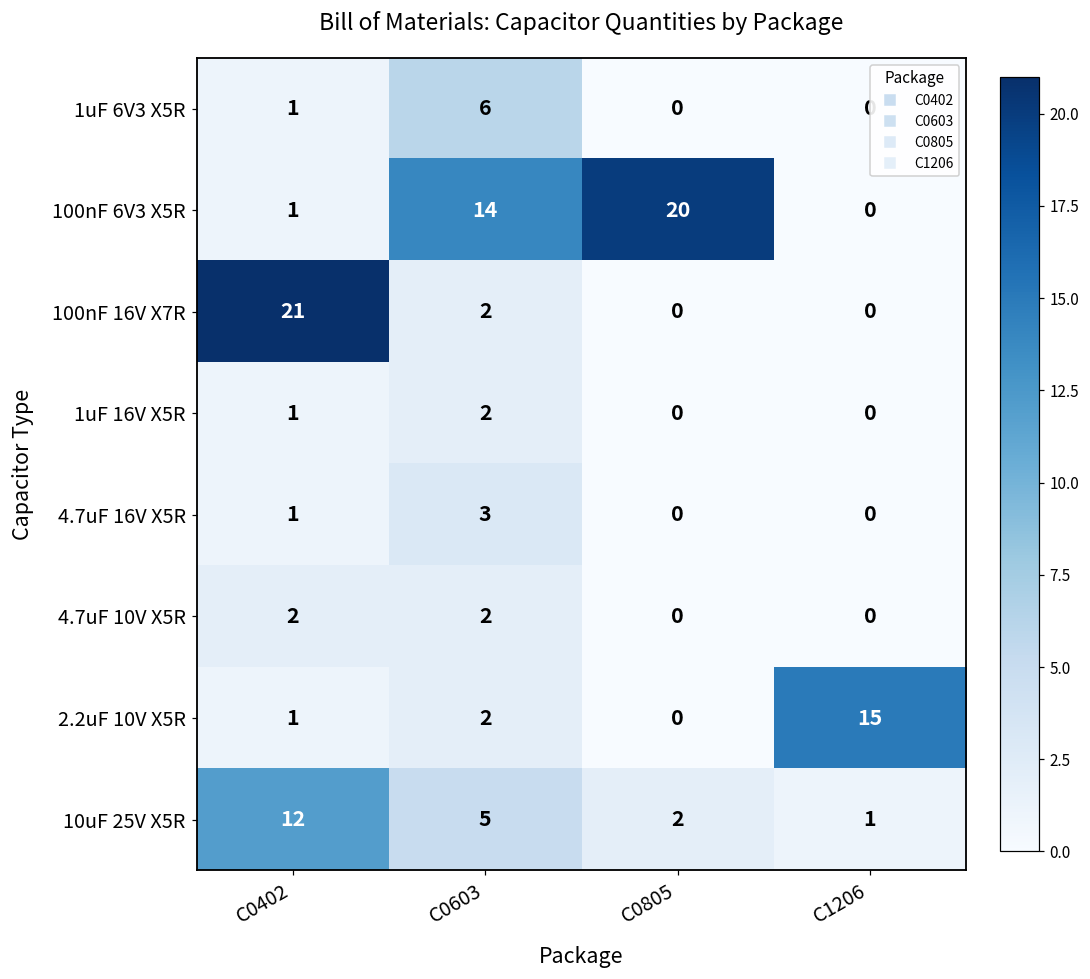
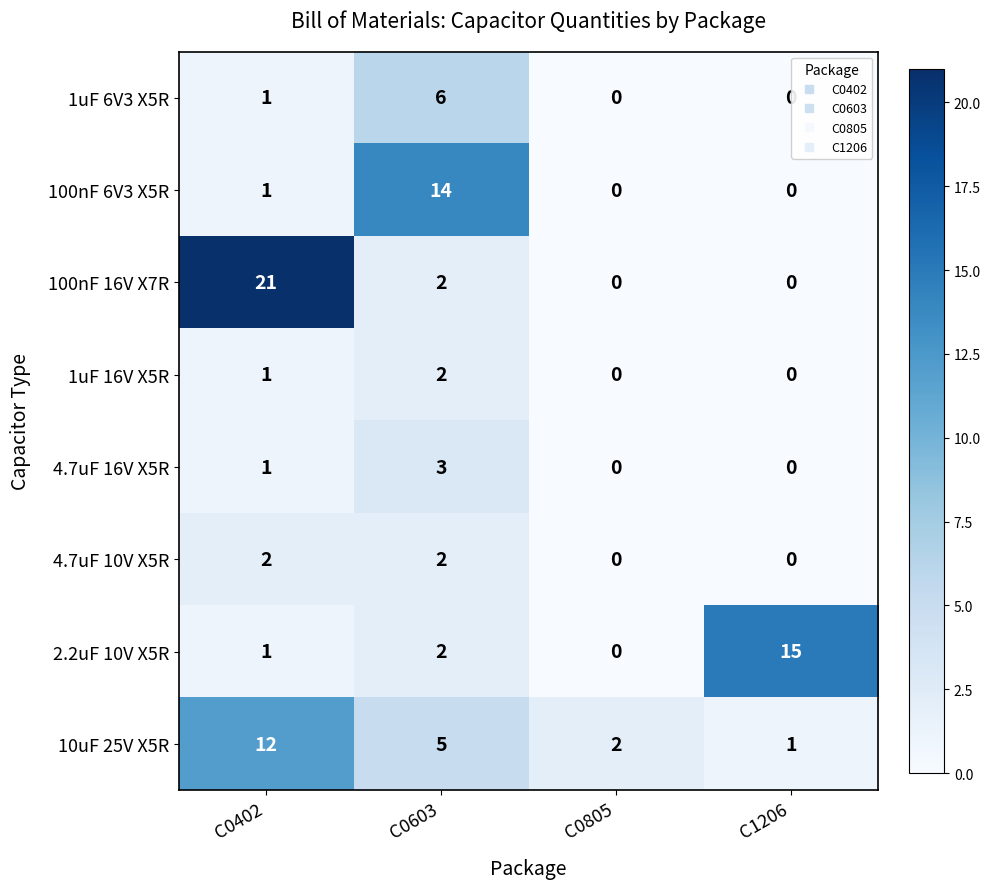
100nF 6V3 X5R, C0805: 20 -> 0
